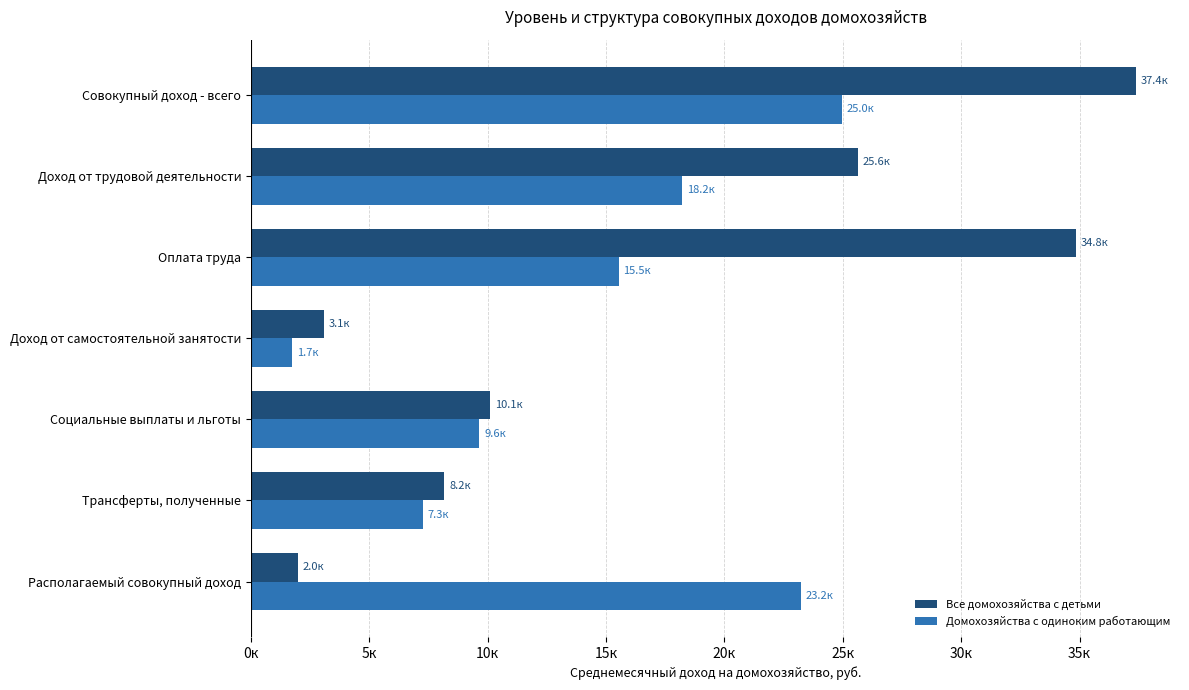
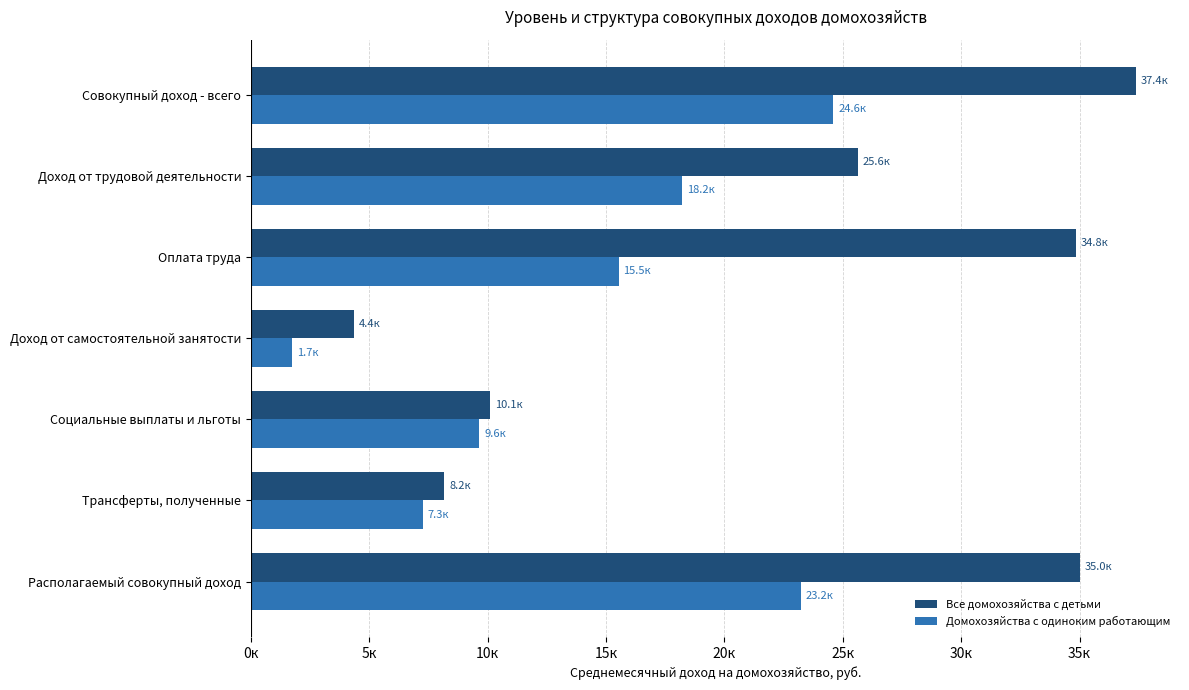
Домохозяйства с одиноким работающим, Совокупный доход - всего: 25.0к -> 24.6к
Все домохозяйства с детьми, Доход от самостоятельной занятости: 3.1к -> 4.4к
Все домохозяйства с детьми, Располагаемый совокупный доход: 2.0к -> 35.0к
